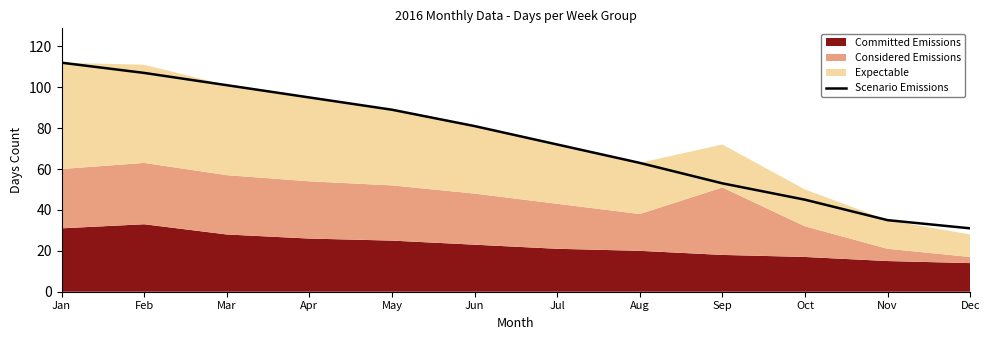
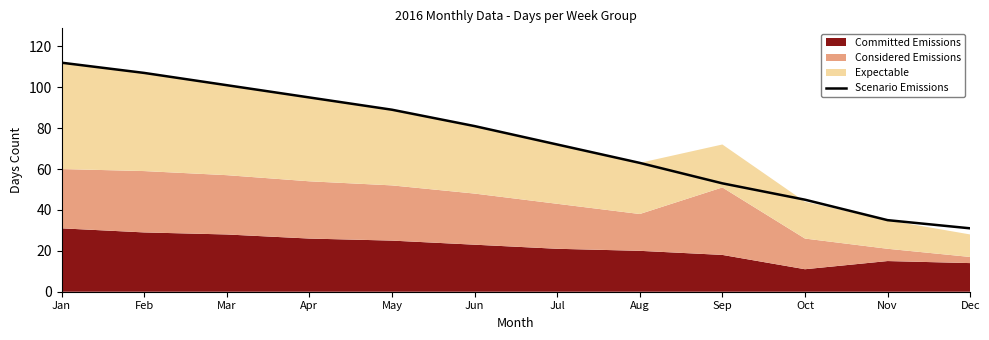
Committed Emissions, Feb: 33 -> 29
Committed Emissions, Oct: 17 -> 11
